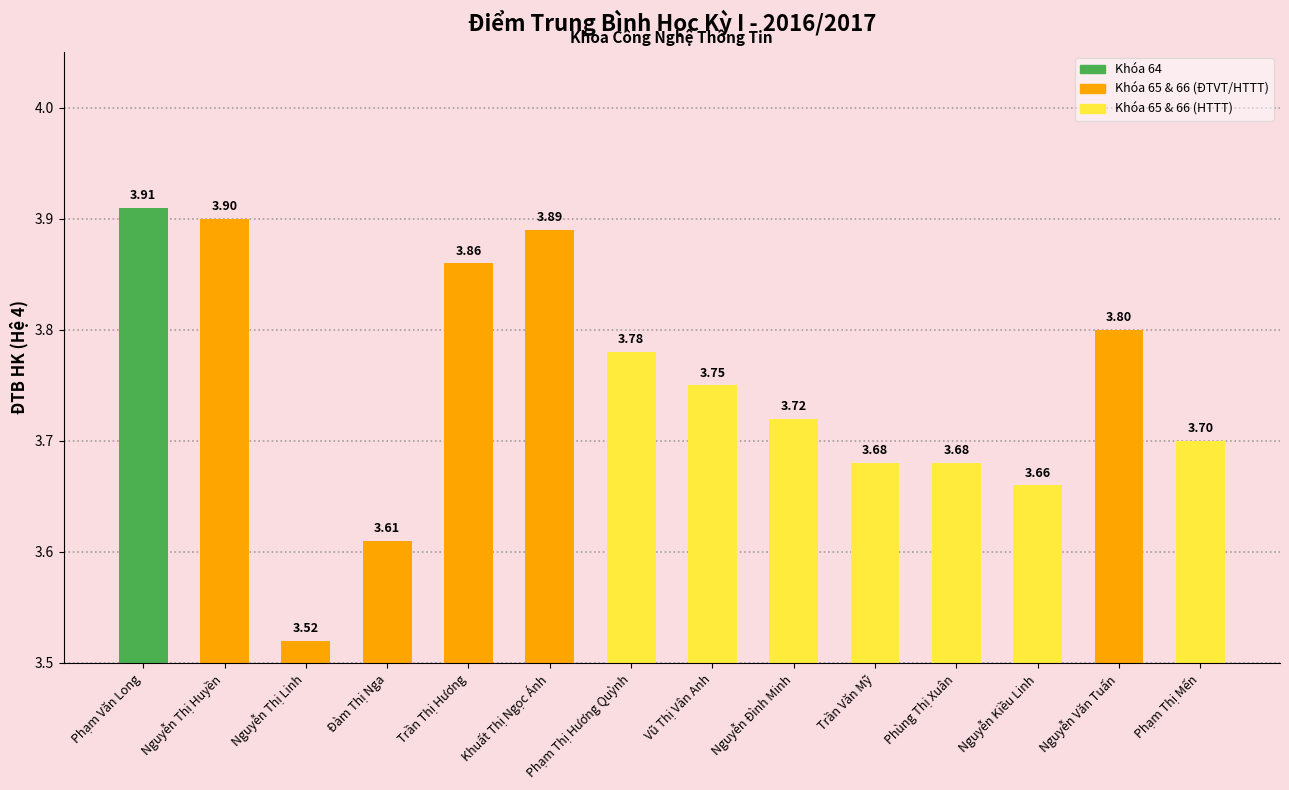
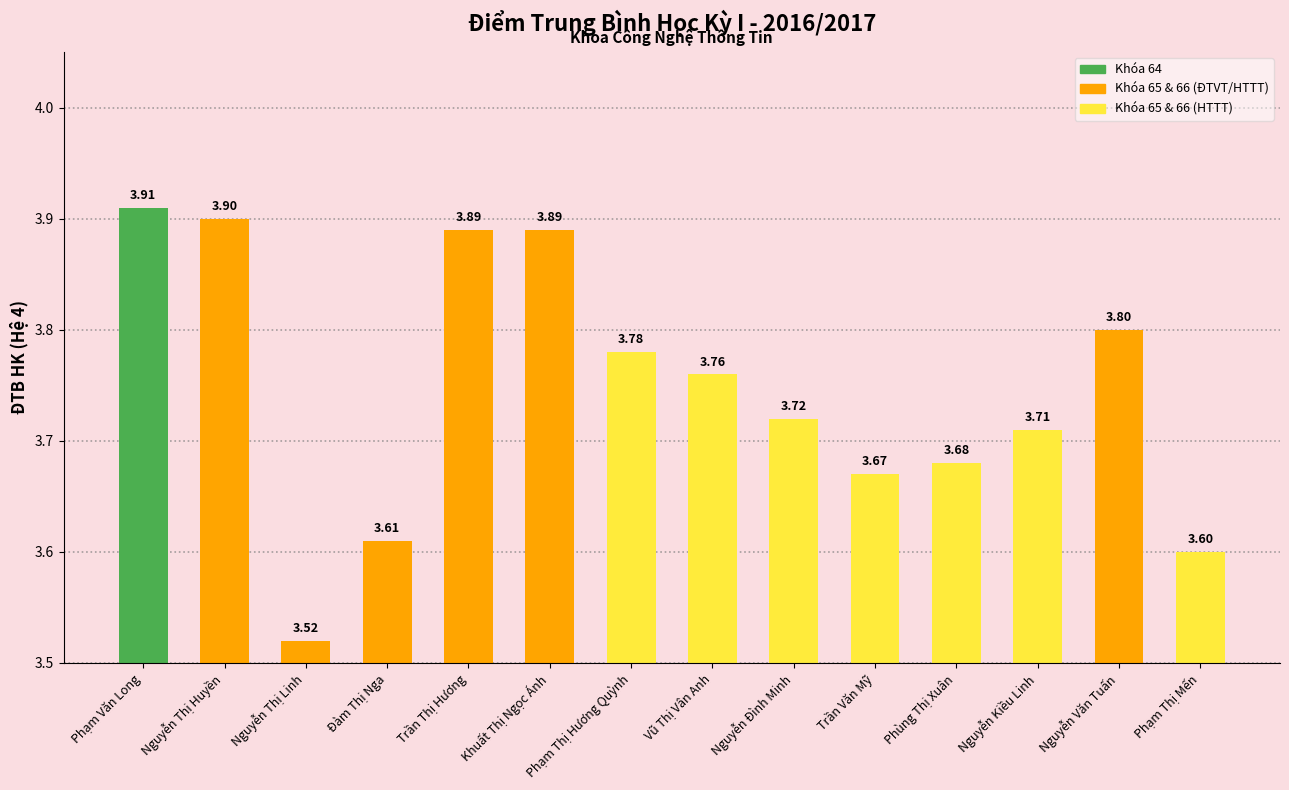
Trần Thị Hương: 3.86 -> 3.89
Vũ Thị Vân Anh: 3.75 -> 3.76
Trần Văn Mỹ: 3.68 -> 3.67
Nguyễn Kiều Linh: 3.66 -> 3.71
Phạm Thị Mến: 3.70 -> 3.60
